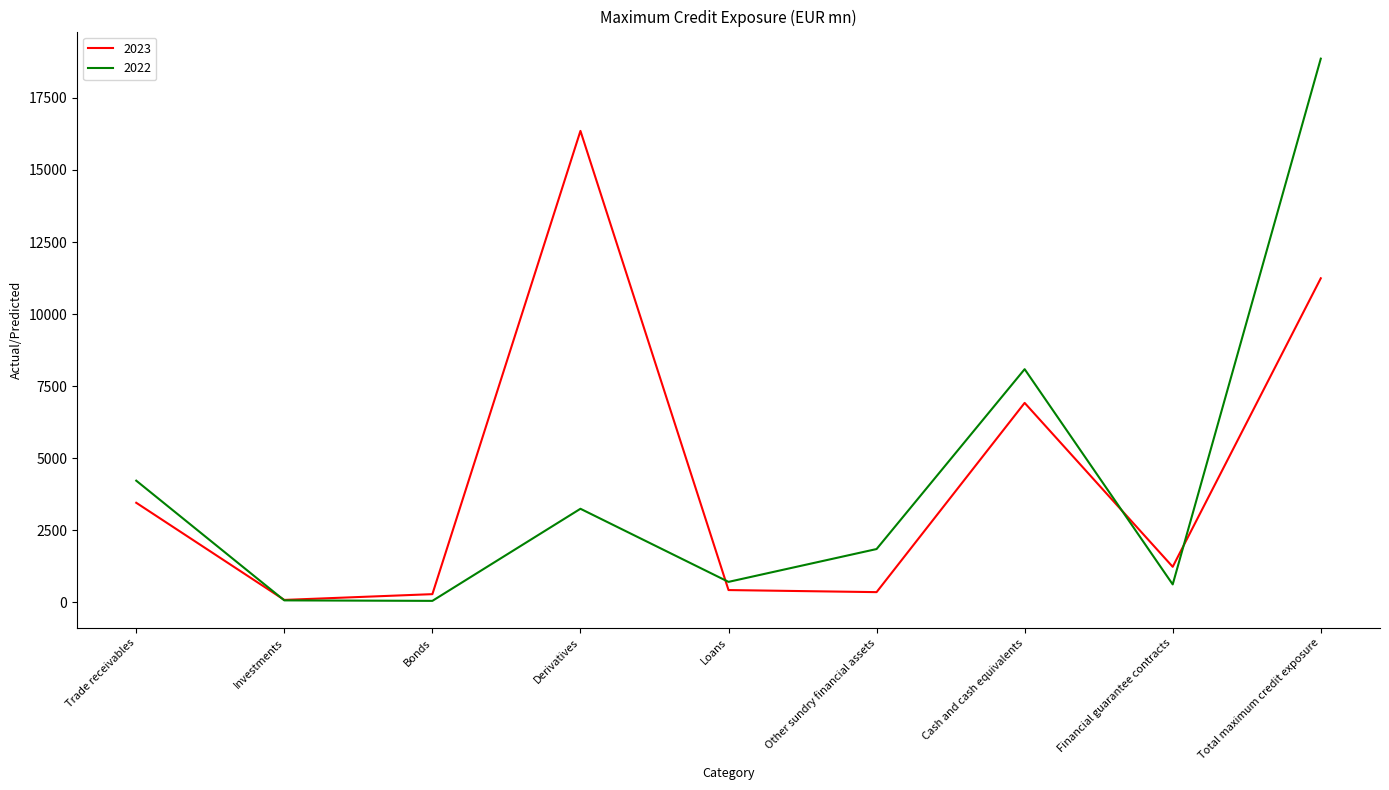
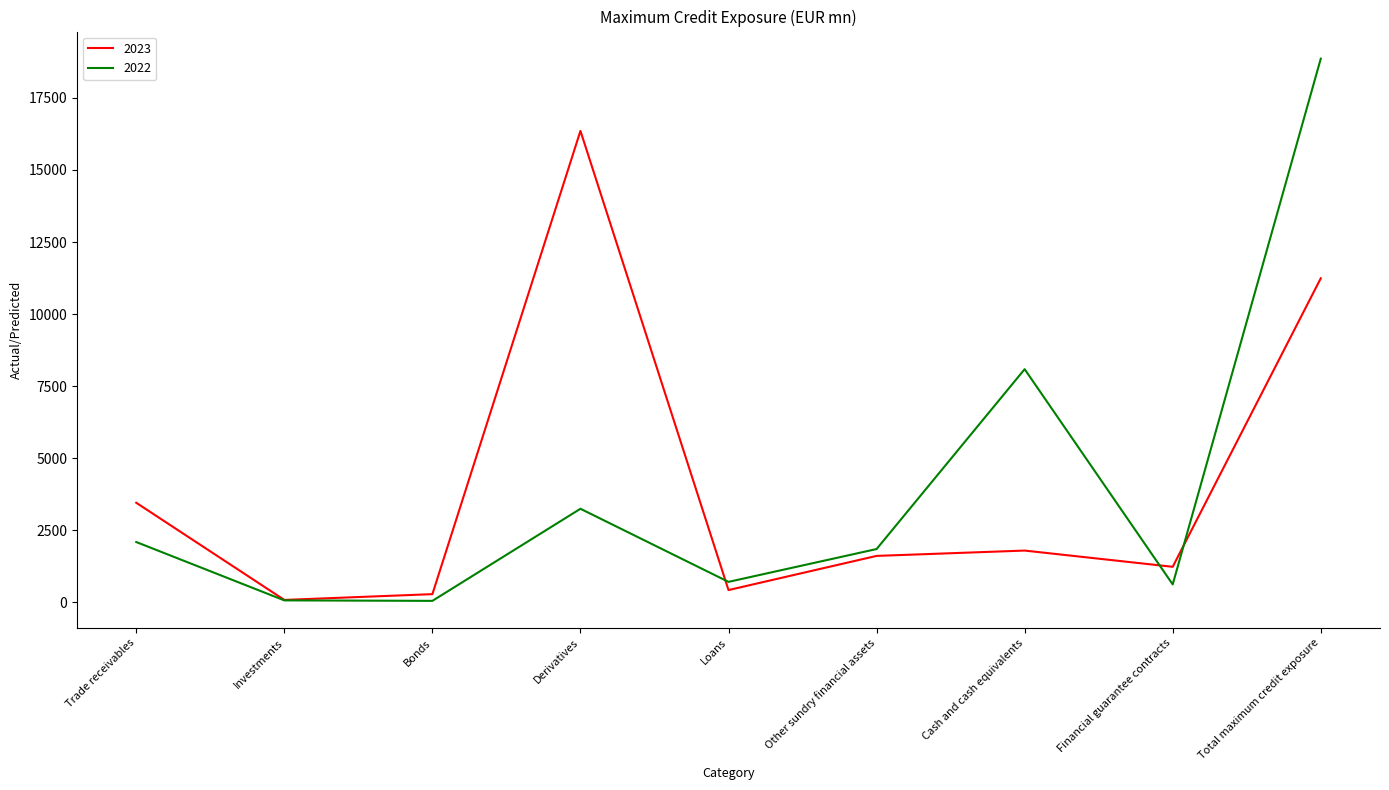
2022, Trade receivables: 4200 -> 2100
2023, Other sundry financial assets: 400 -> 1600
2023, Cash and cash equivalents: 6900 -> 1800
